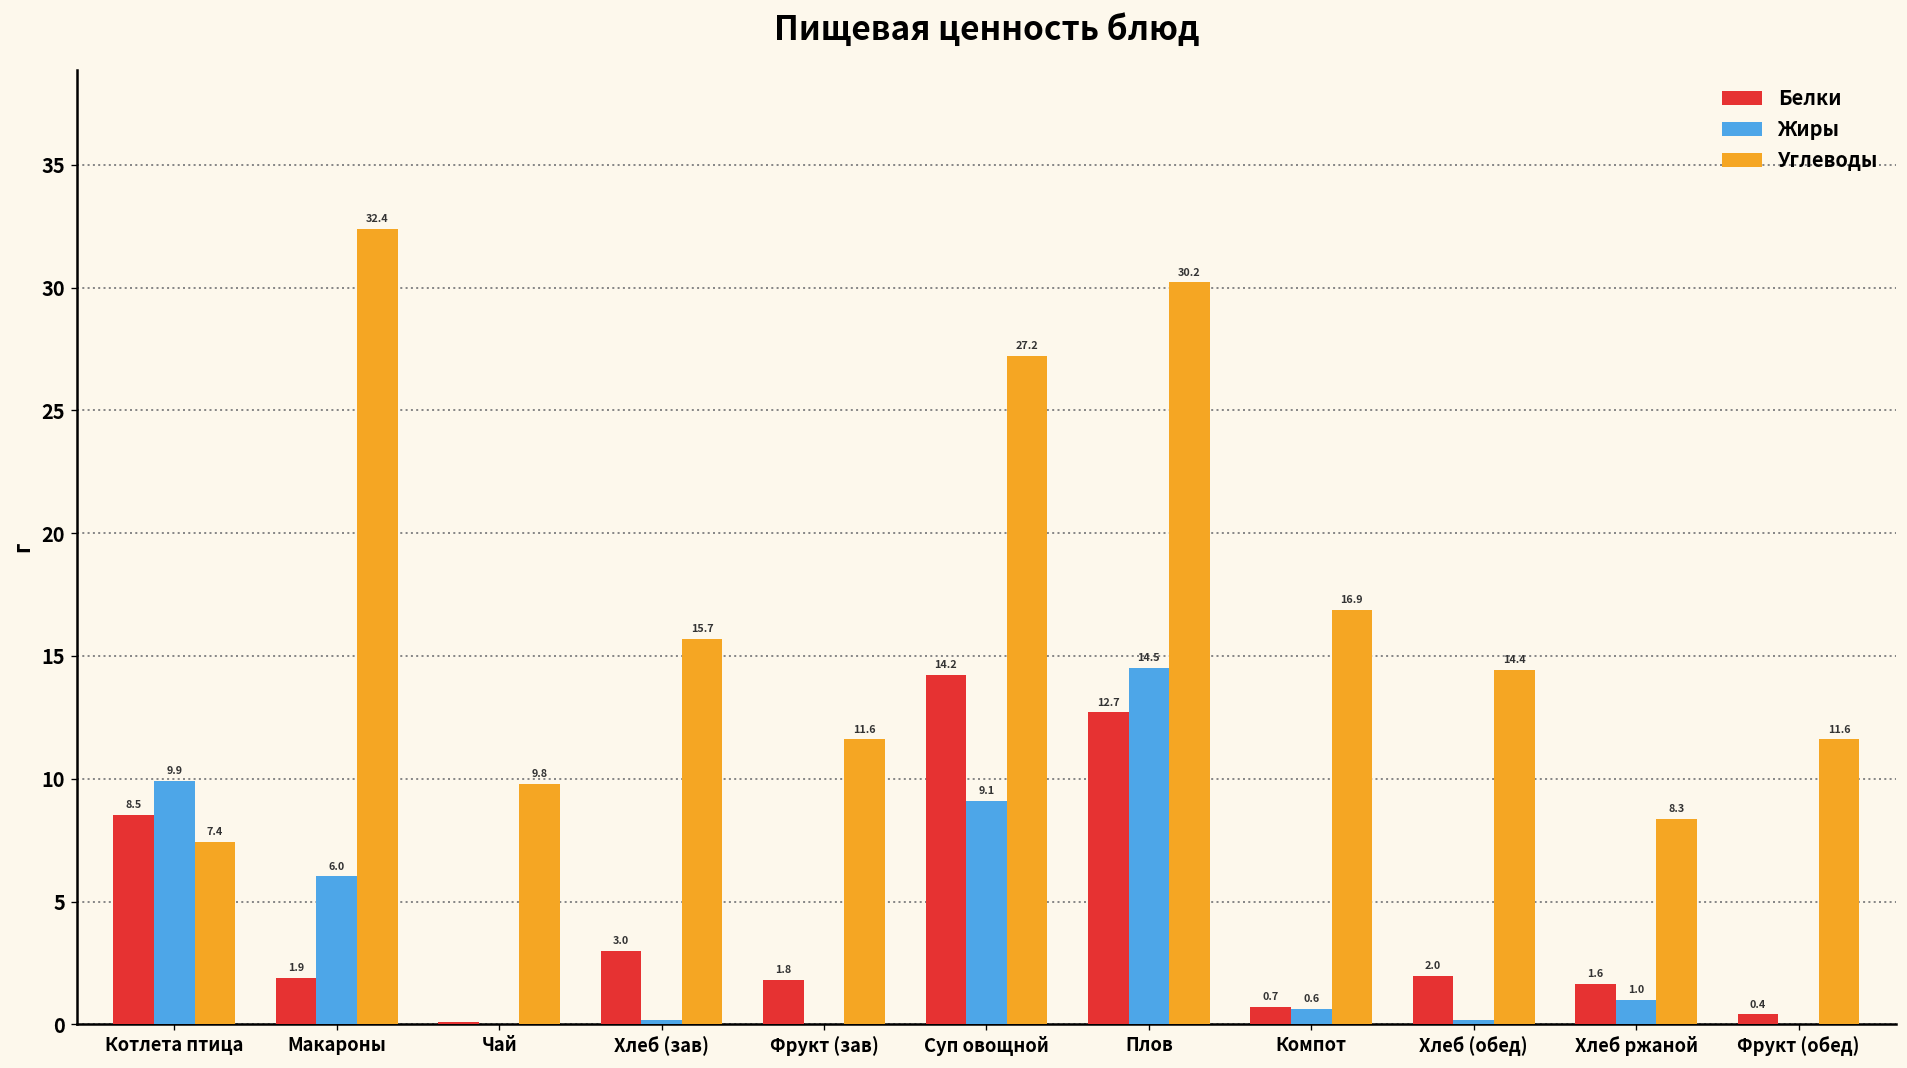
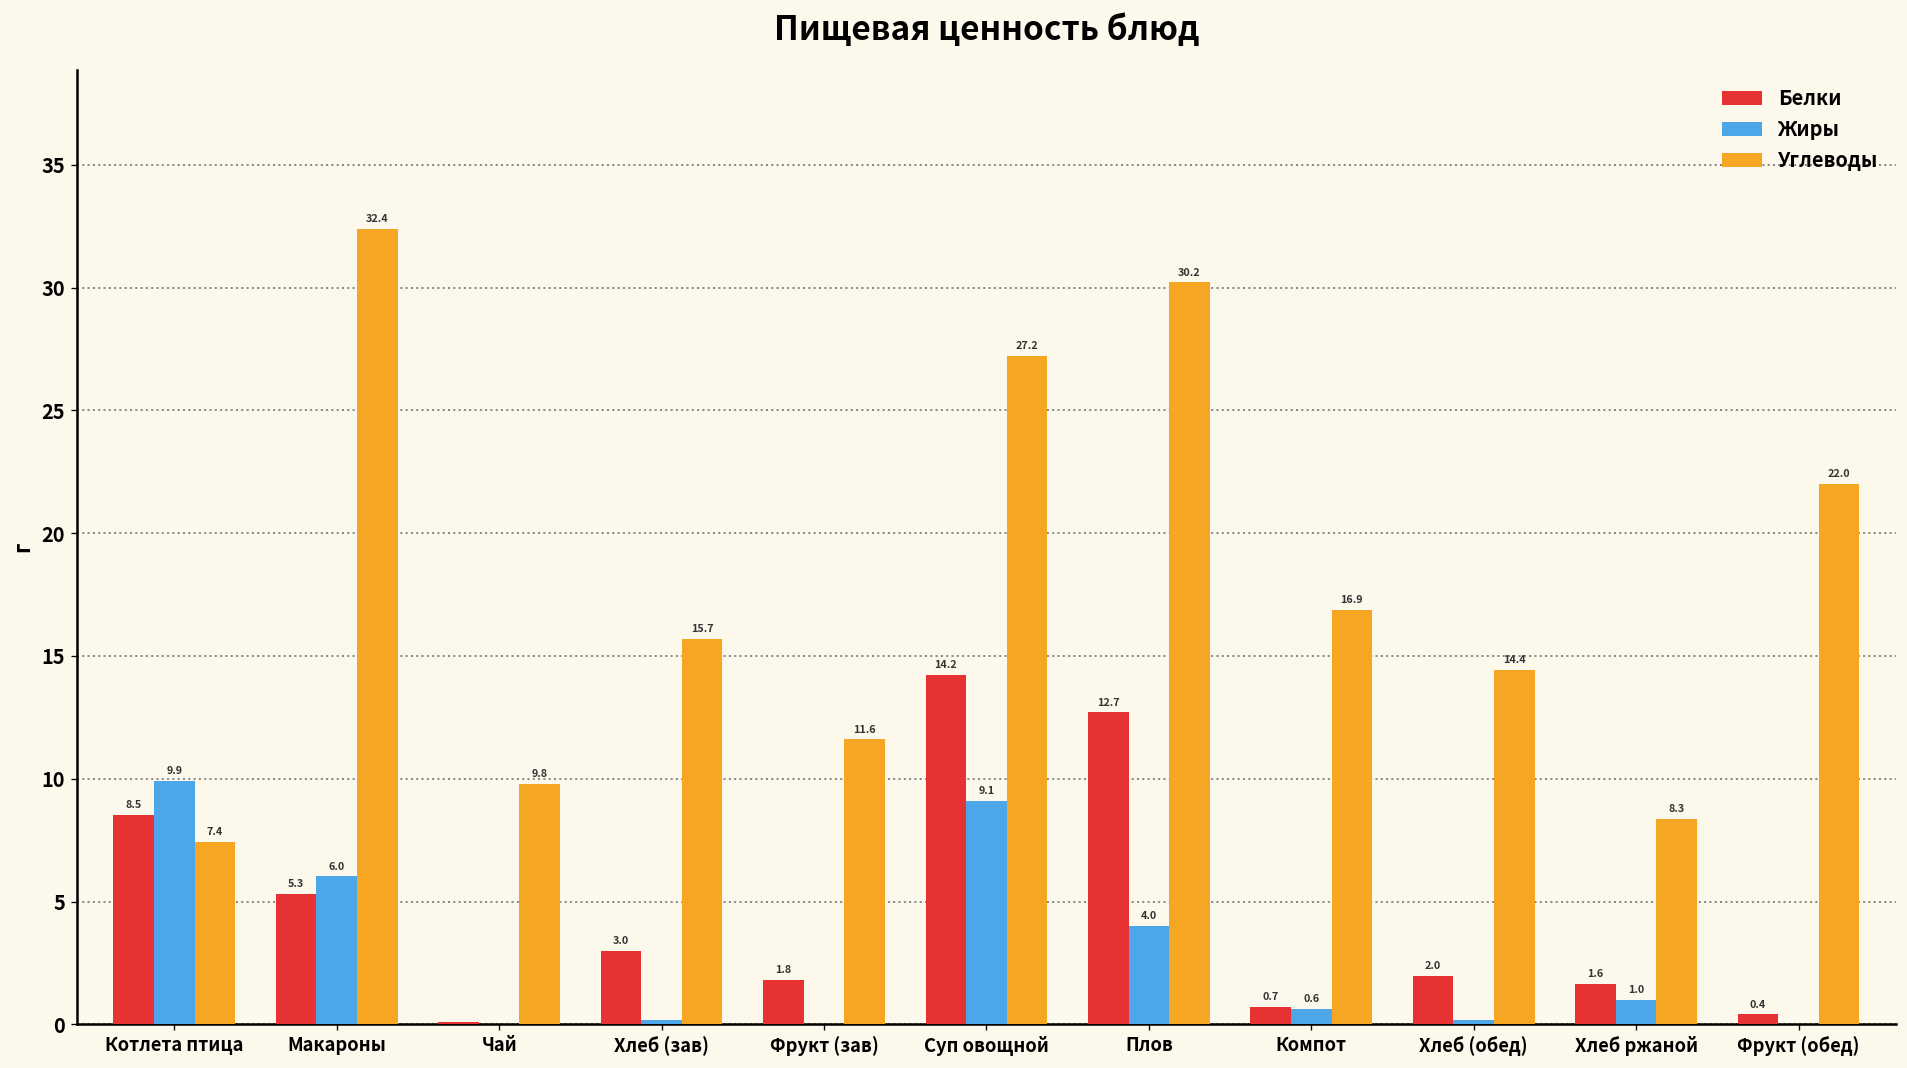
Белки, Макароны: 1.9 -> 5.3
Жиры, Плов: 14.5 -> 4.0
Углеводы, Фрукт (обед): 11.6 -> 22.0
